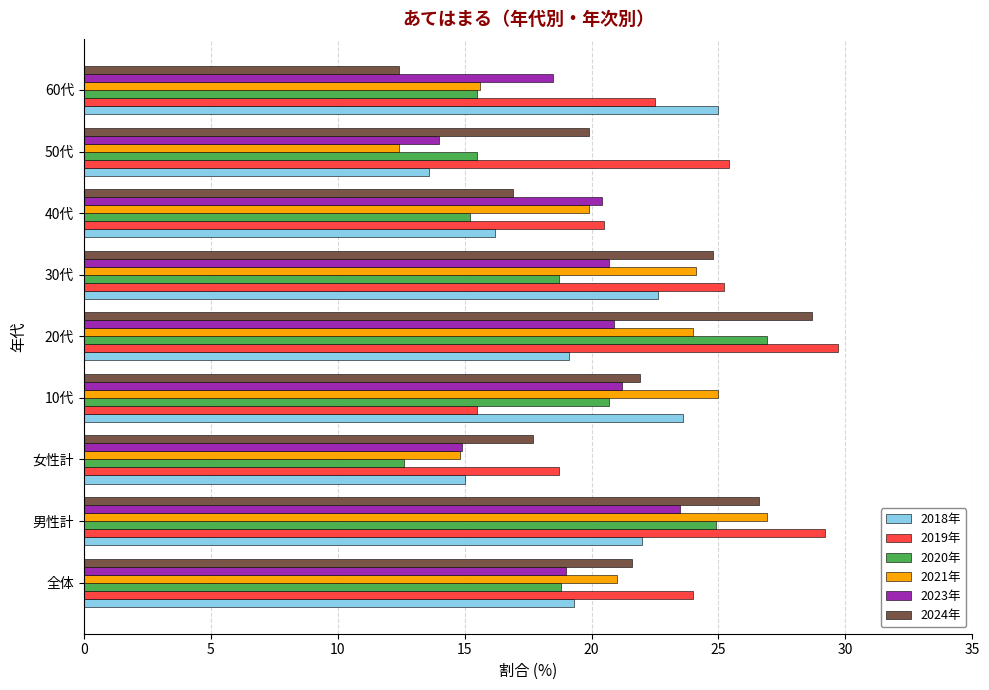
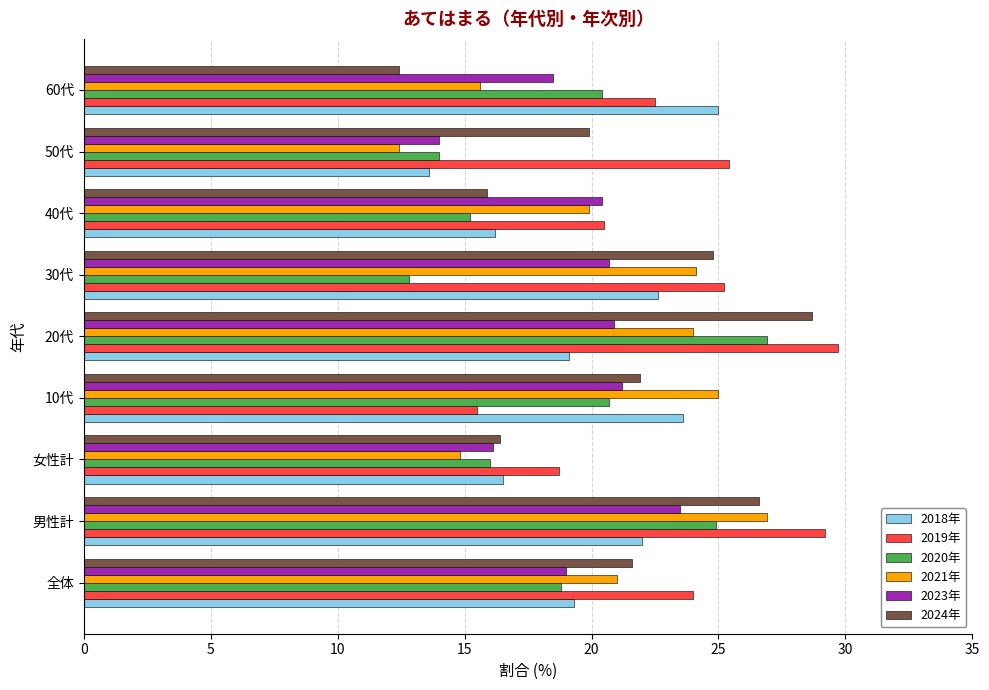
2020年, 60代: 15.5 -> 20.4
2020年, 50代: 15.5 -> 14.0
2024年, 40代: 16.9 -> 15.9
2020年, 30代: 18.7 -> 12.8
2024年, 女性計: 17.7 -> 16.4
2023年, 女性計: 14.9 -> 16.1
2020年, 女性計: 12.6 -> 16.0
2018年, 女性計: 15.0 -> 16.5
